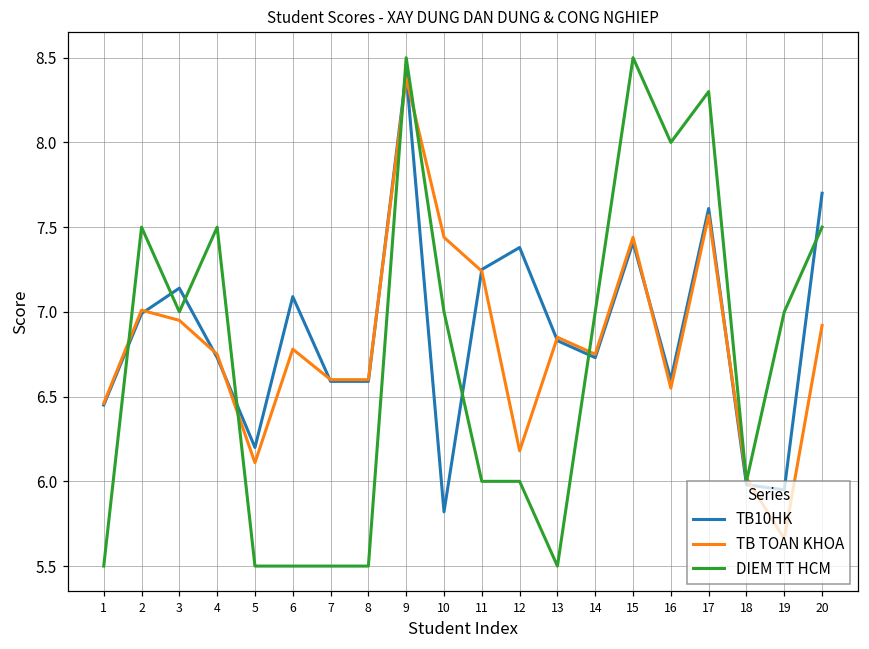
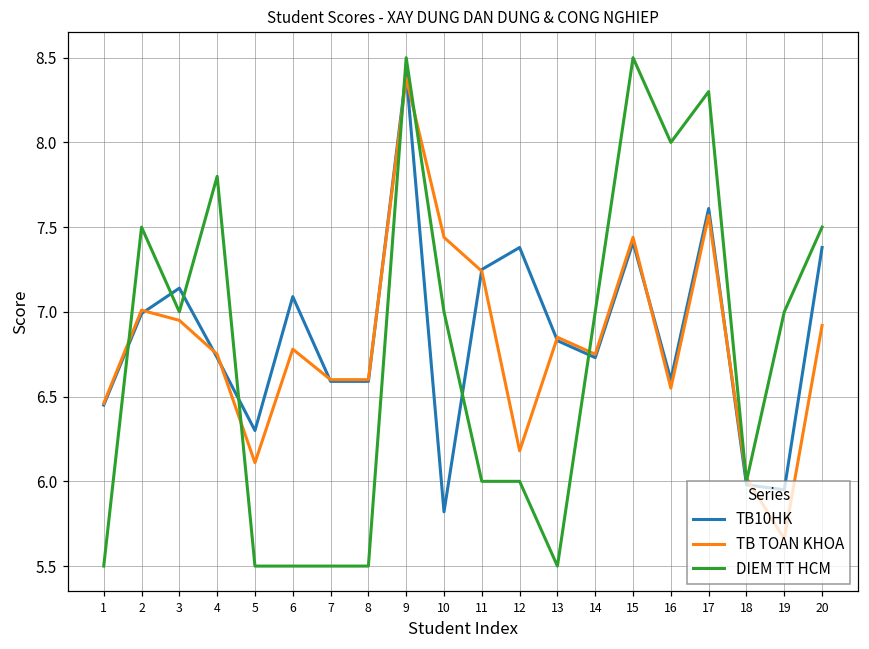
DIEM TT HCM, 4: 7.5 -> 7.8
TB10HK, 5: 6.2 -> 6.3
TB10HK, 20: 7.70 -> 7.38
